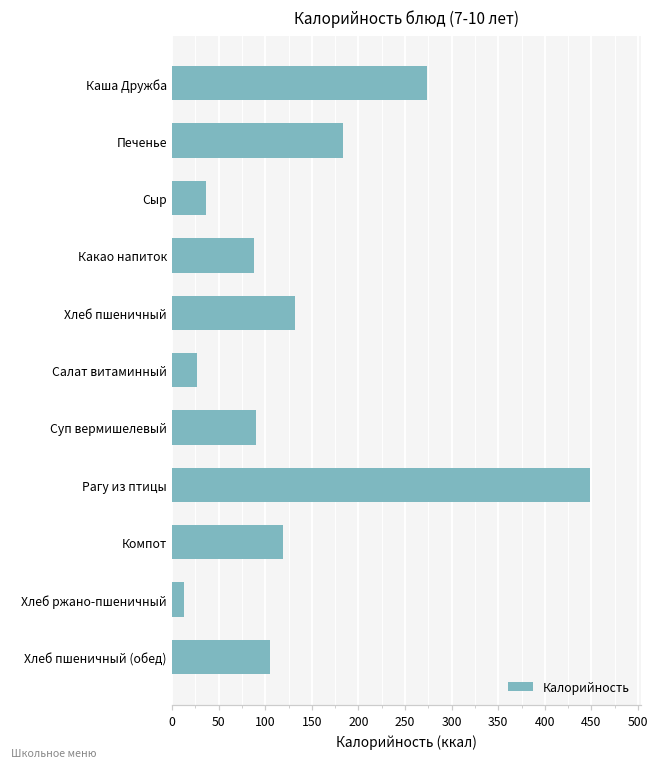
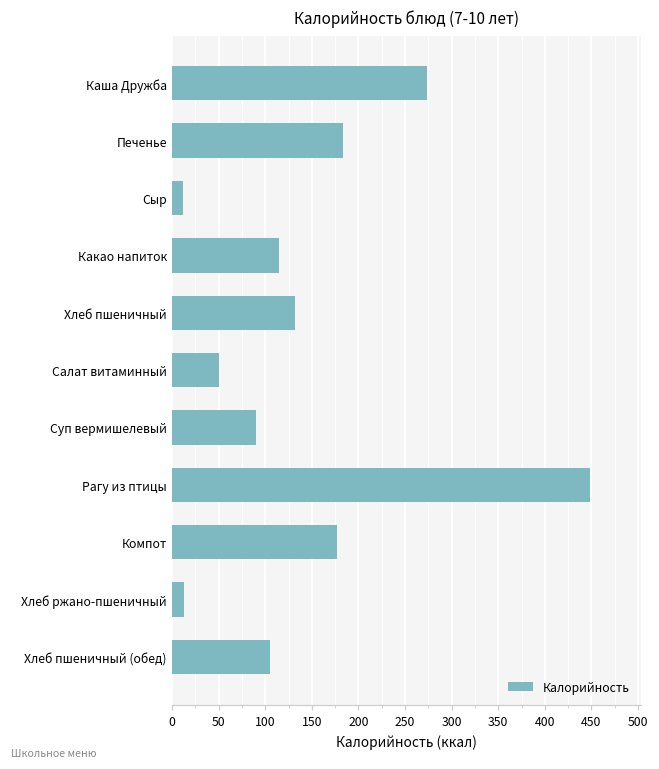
Сыр: 40 -> 10
Какао напиток: 90 -> 110
Салат витаминный: 30 -> 50
Компот: 120 -> 180
